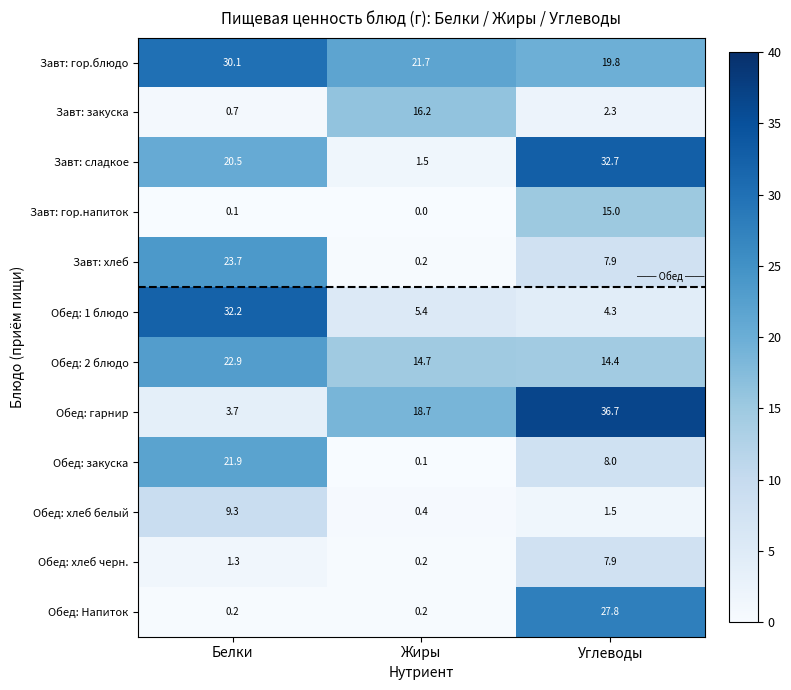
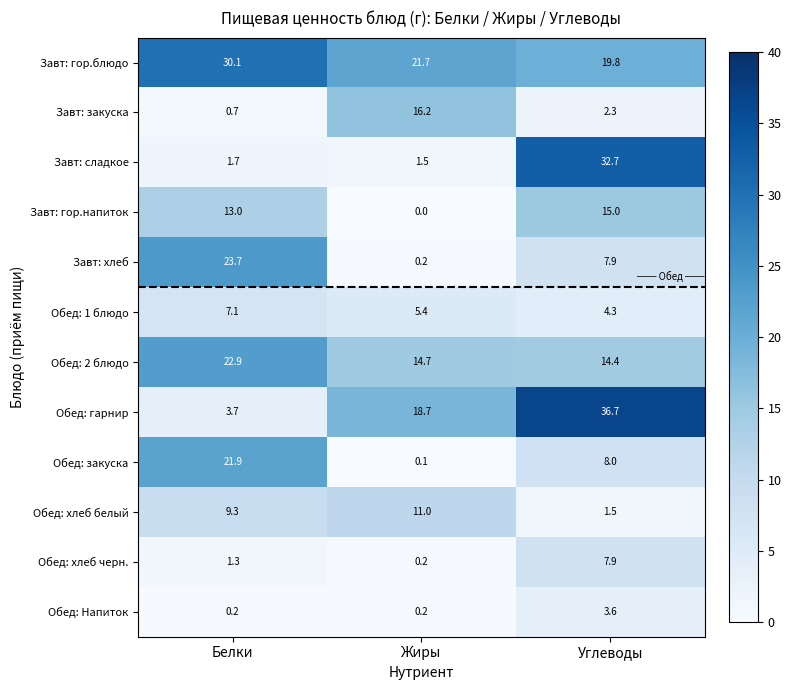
Завт: сладкое, Белки: 20.5 -> 1.7
Завт: гор.напиток, Белки: 0.1 -> 13.0
Обед: 1 блюдо, Белки: 32.2 -> 7.1
Обед: хлеб белый, Жиры: 0.4 -> 11.0
Обед: Напиток, Углеводы: 27.8 -> 3.6
